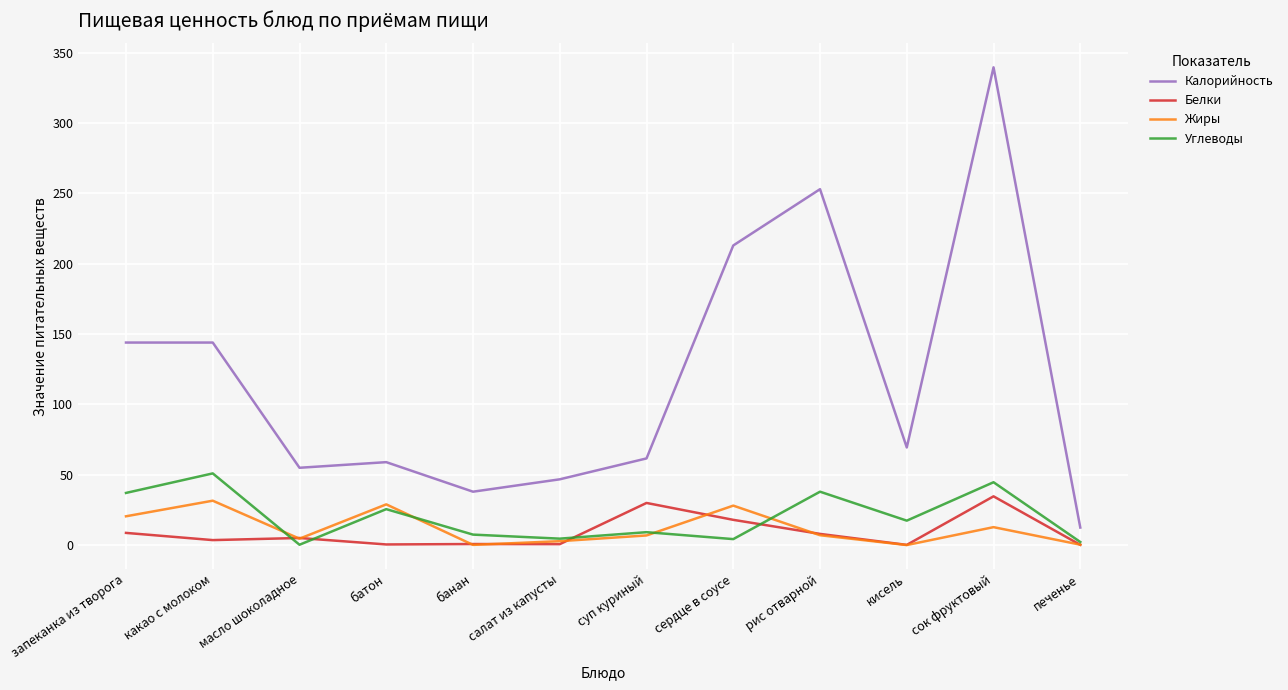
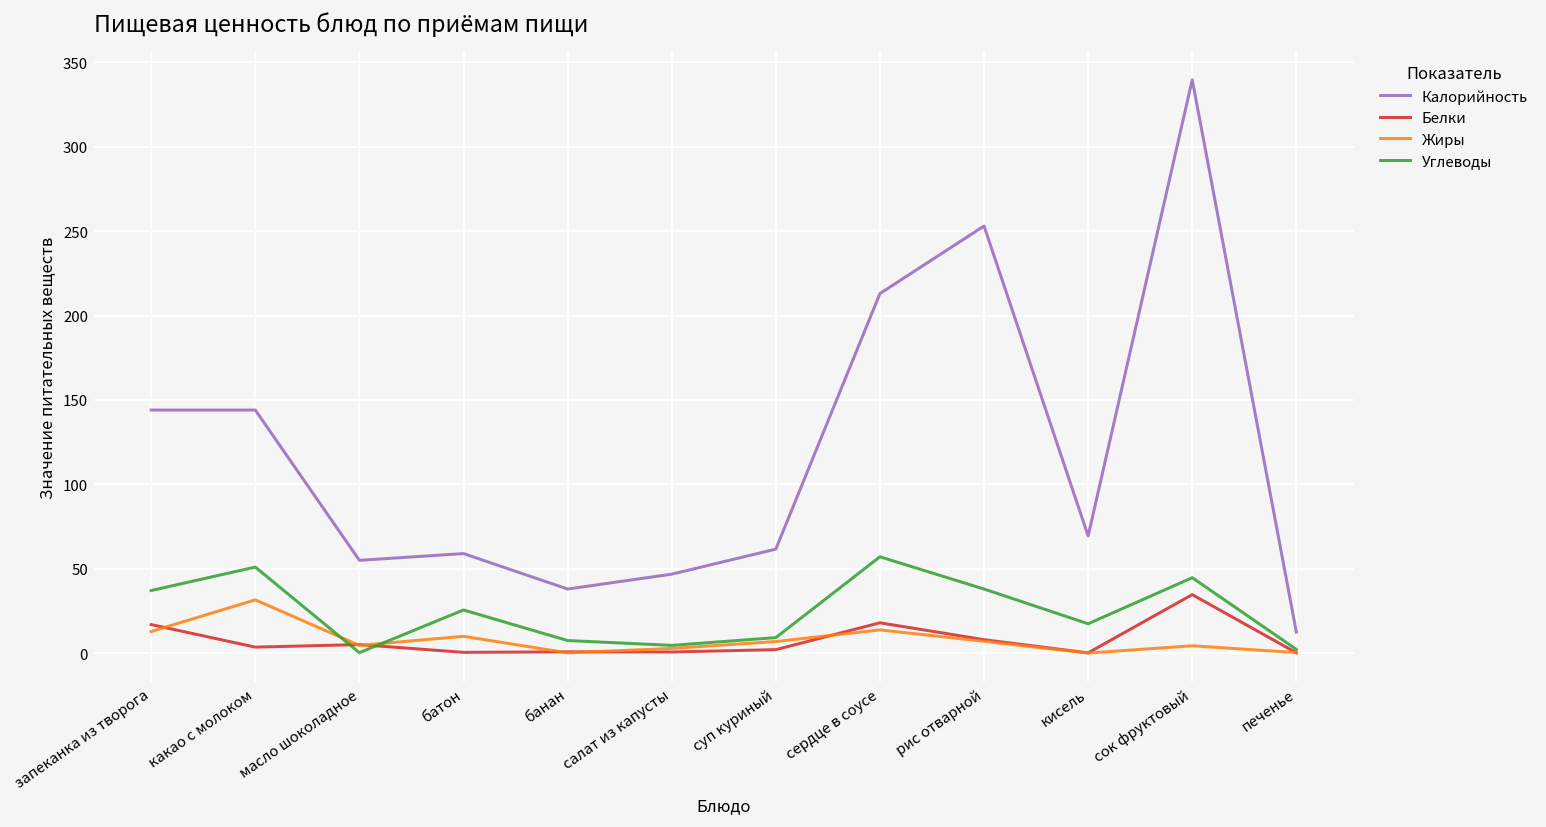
Белки, запеканка из творога: 9 -> 17
Жиры, запеканка из творога: 21 -> 13
Жиры, батон: 29 -> 10
Белки, суп куриный: 30 -> 2
Жиры, сердце в соусе: 28 -> 14
Углеводы, сердце в соусе: 4 -> 57
Жиры, сок фруктовый: 13 -> 4
